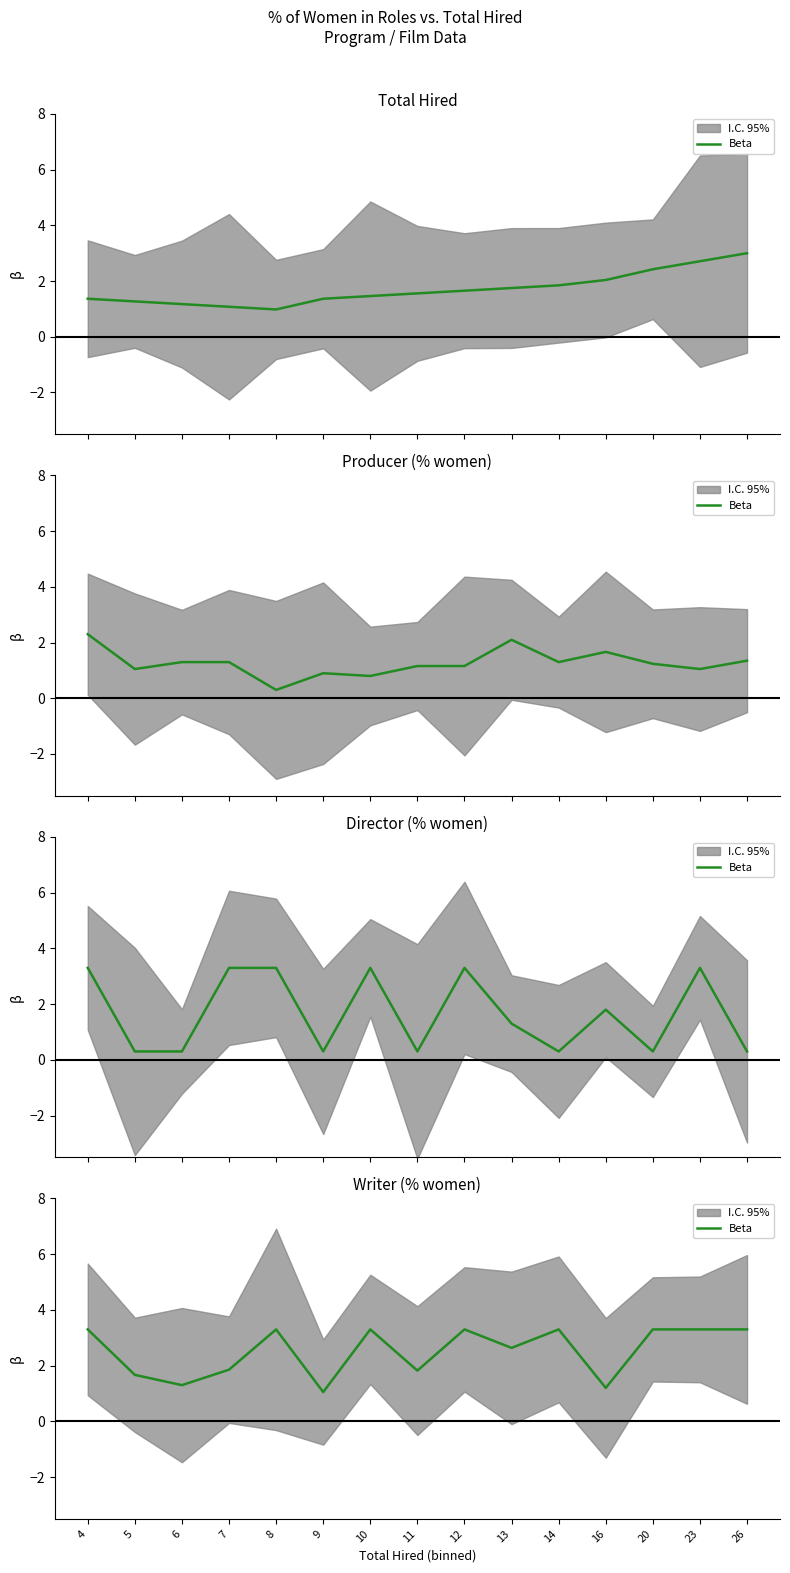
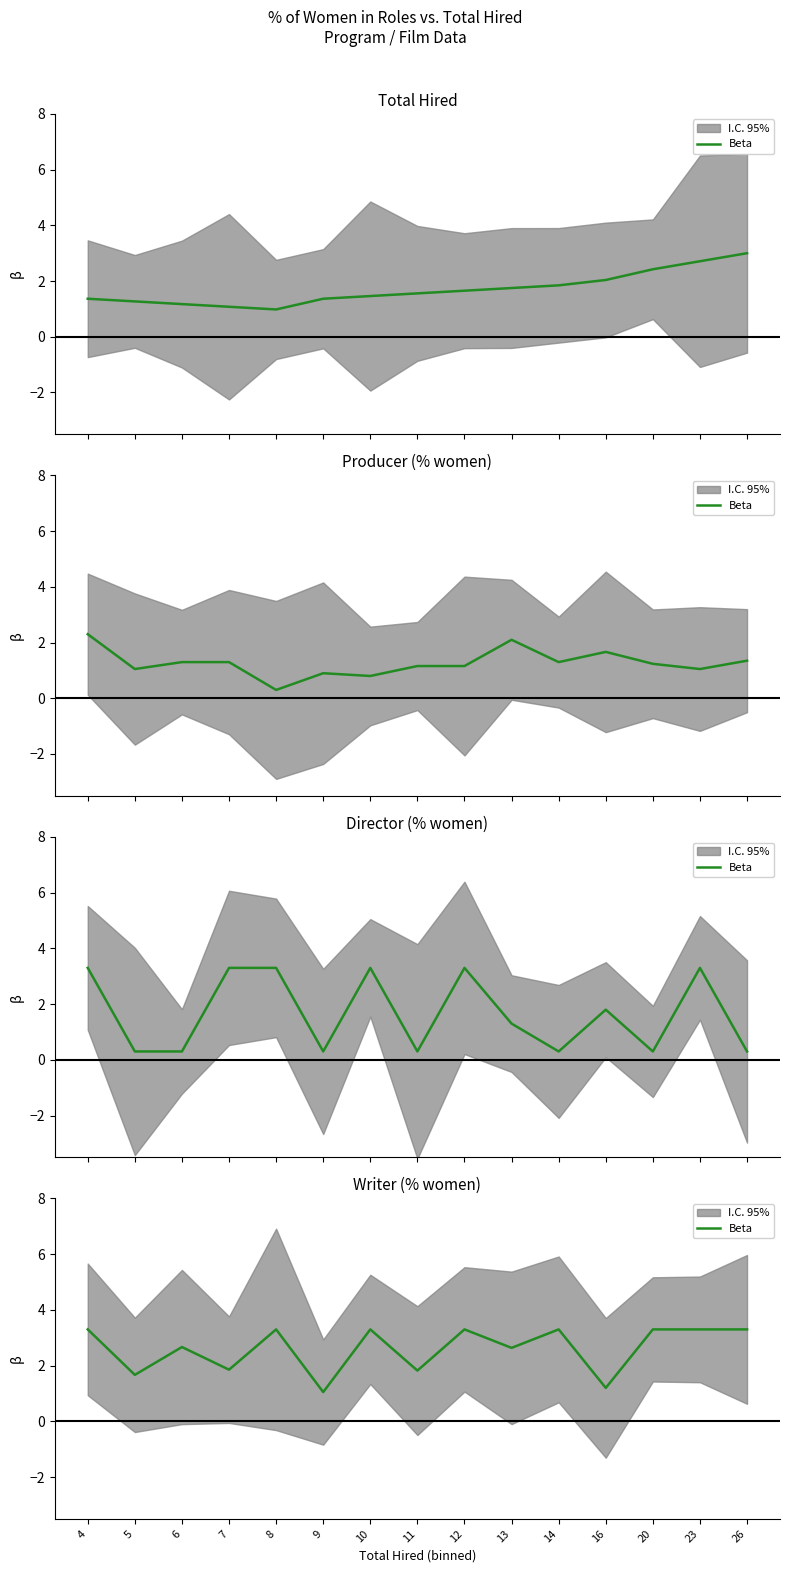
Writer (% women), Beta, 6: 1.3 -> 2.7
